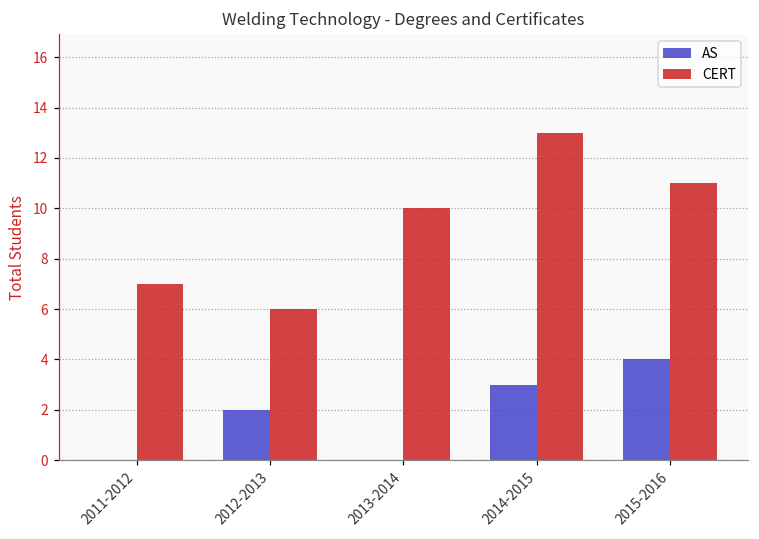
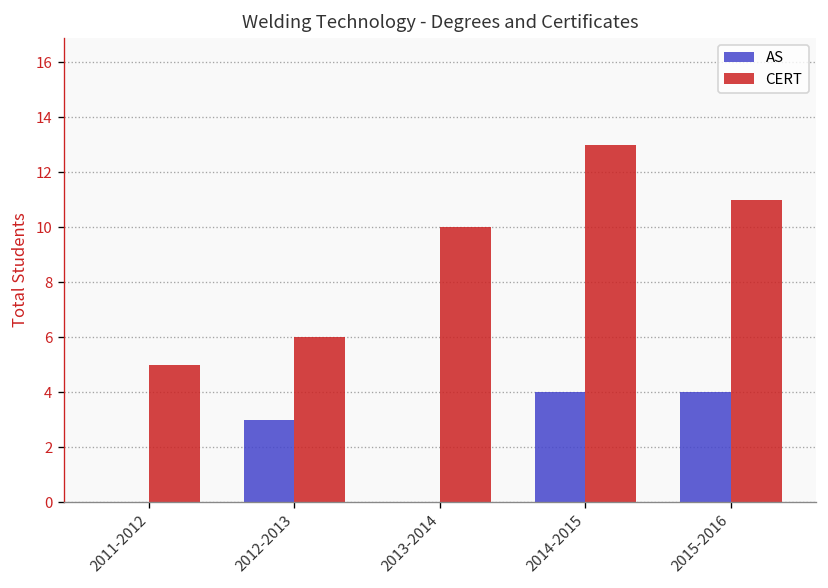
CERT, 2011-2012: 7 -> 5
AS, 2012-2013: 2 -> 3
AS, 2014-2015: 3 -> 4
